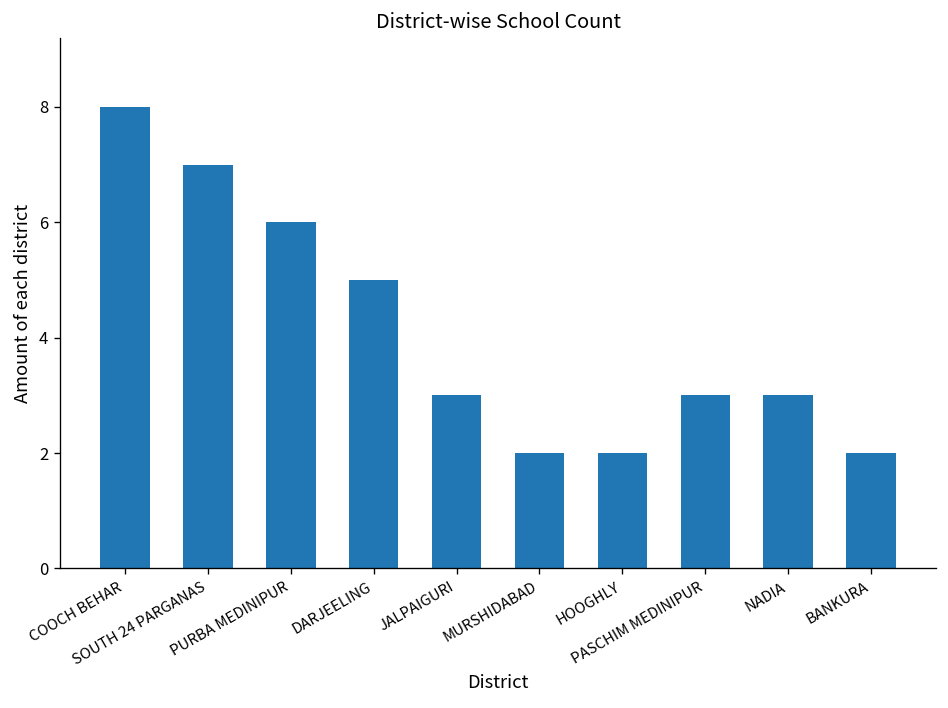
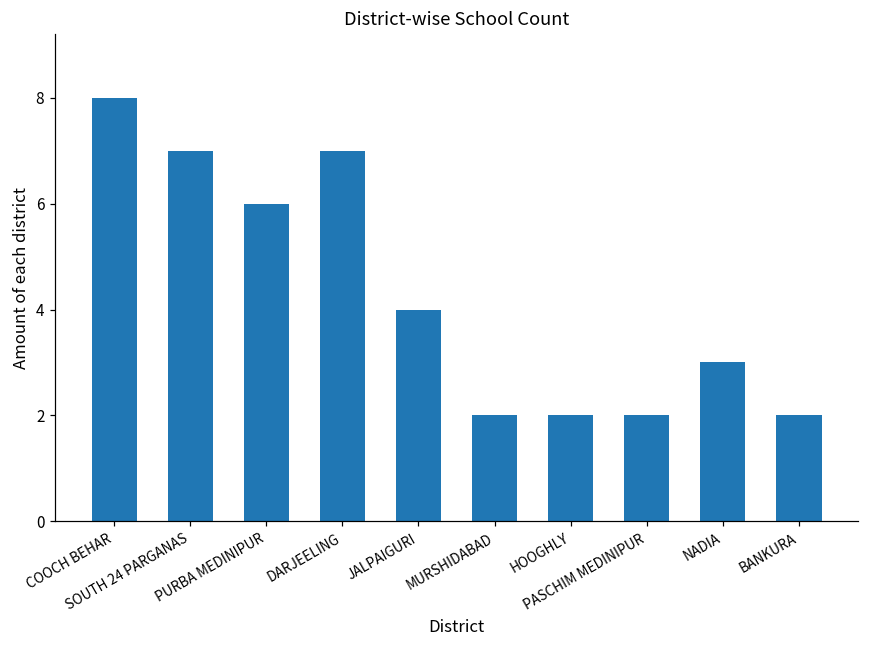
DARJEELING: 5 -> 7
JALPAIGURI: 3 -> 4
PASCHIM MEDINIPUR: 3 -> 2
